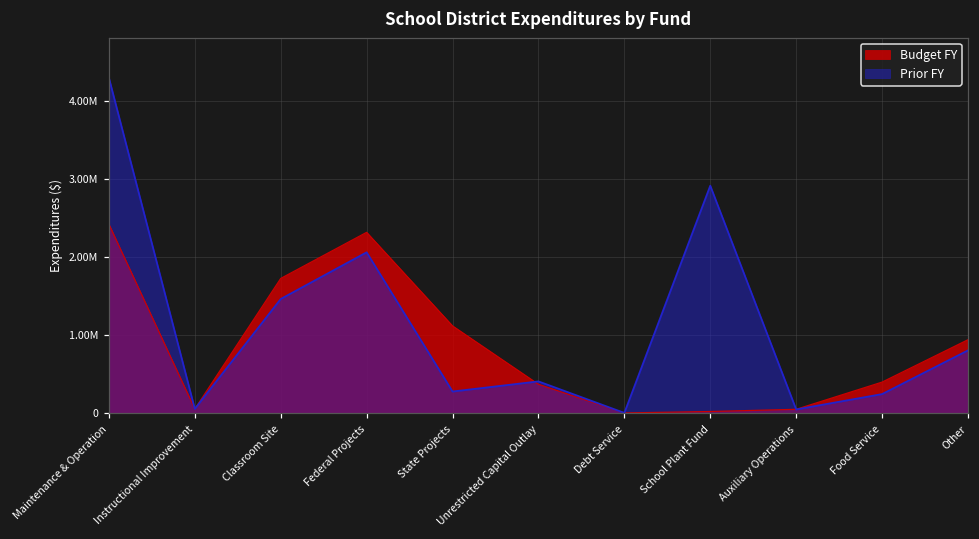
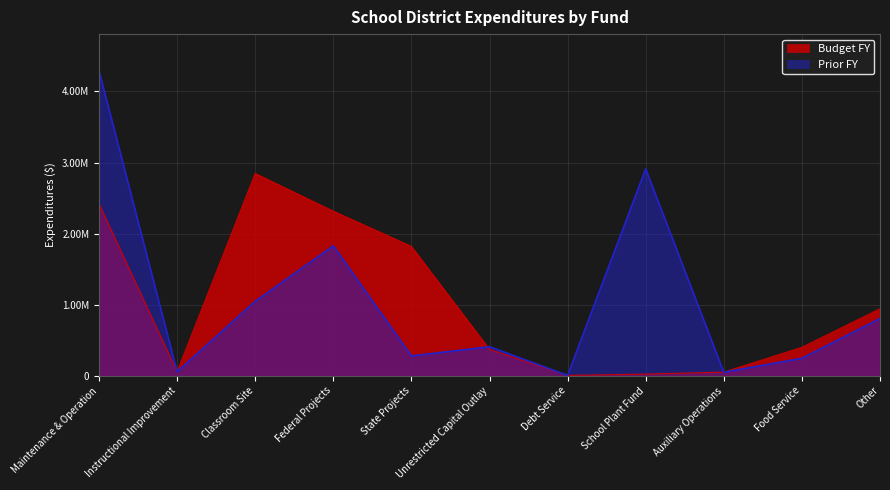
Budget FY, Classroom Site: 1700000 -> 2800000
Prior FY, Classroom Site: 1500000 -> 1000000
Prior FY, Federal Projects: 2100000 -> 1800000
Budget FY, State Projects: 1100000 -> 1800000
